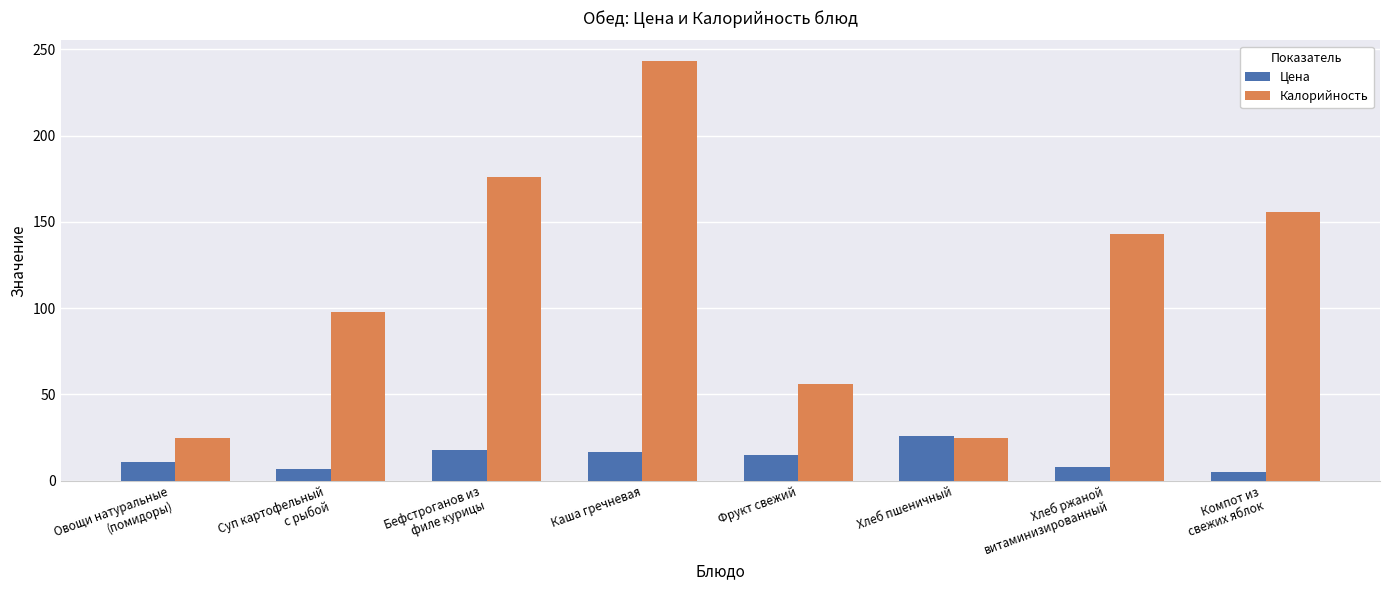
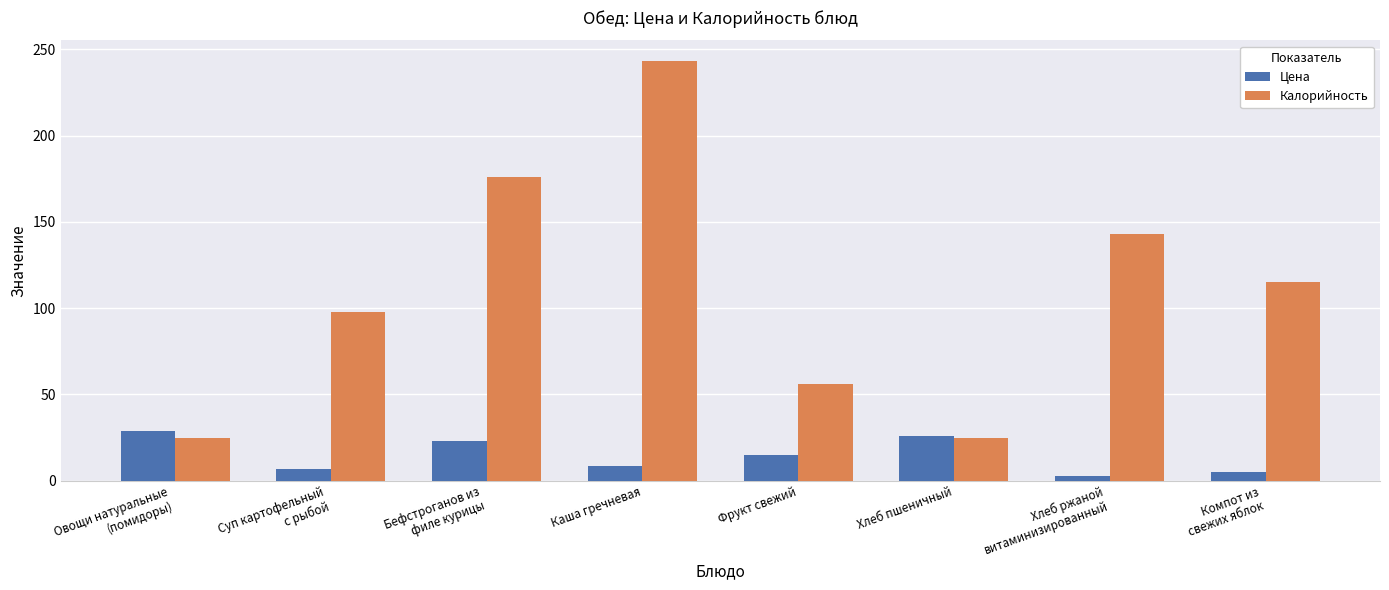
Цена, Овощи натуральные (помидоры): 11 -> 29
Цена, Бефстроганов из филе курицы: 18 -> 23
Цена, Каша гречневая: 17 -> 8
Цена, Хлеб ржаной витаминизированный: 8 -> 3
Калорийность, Компот из свежих яблок: 156 -> 115
